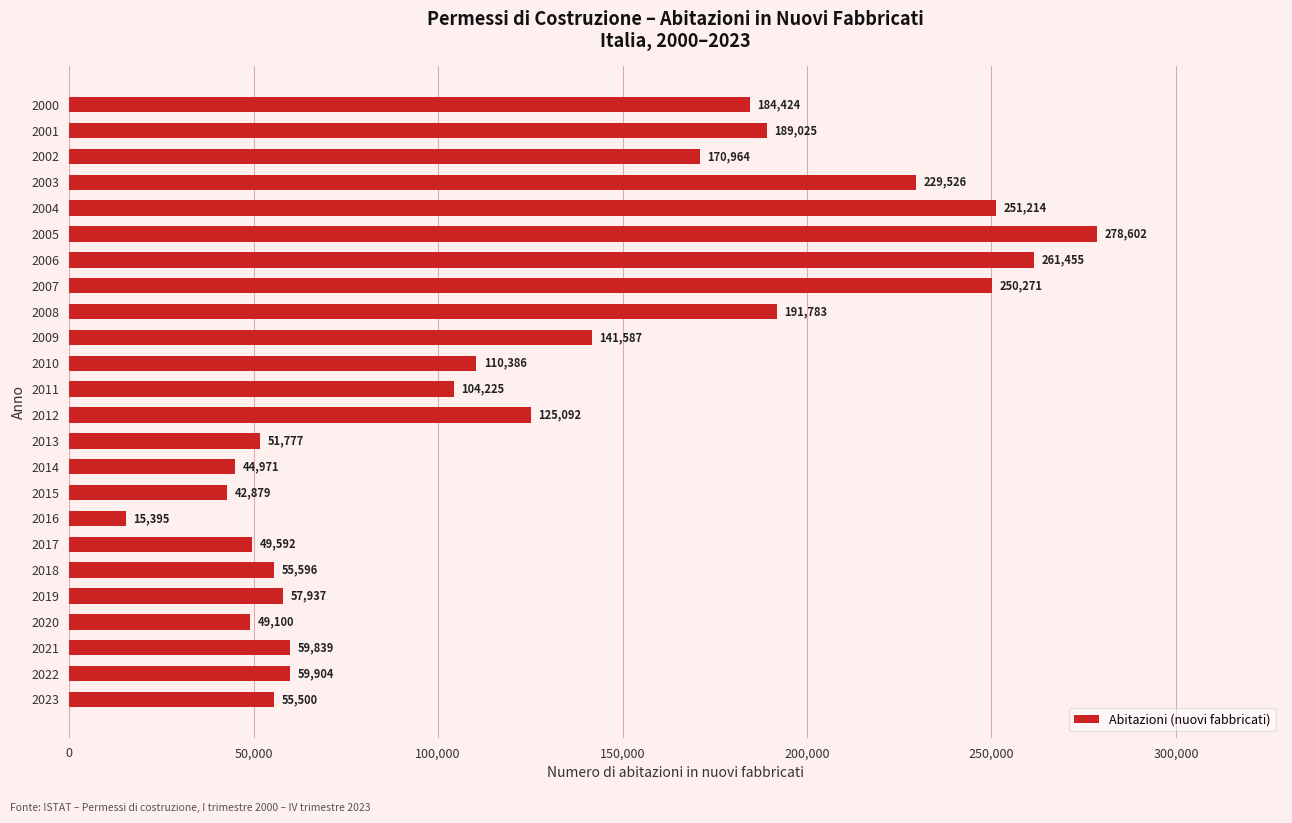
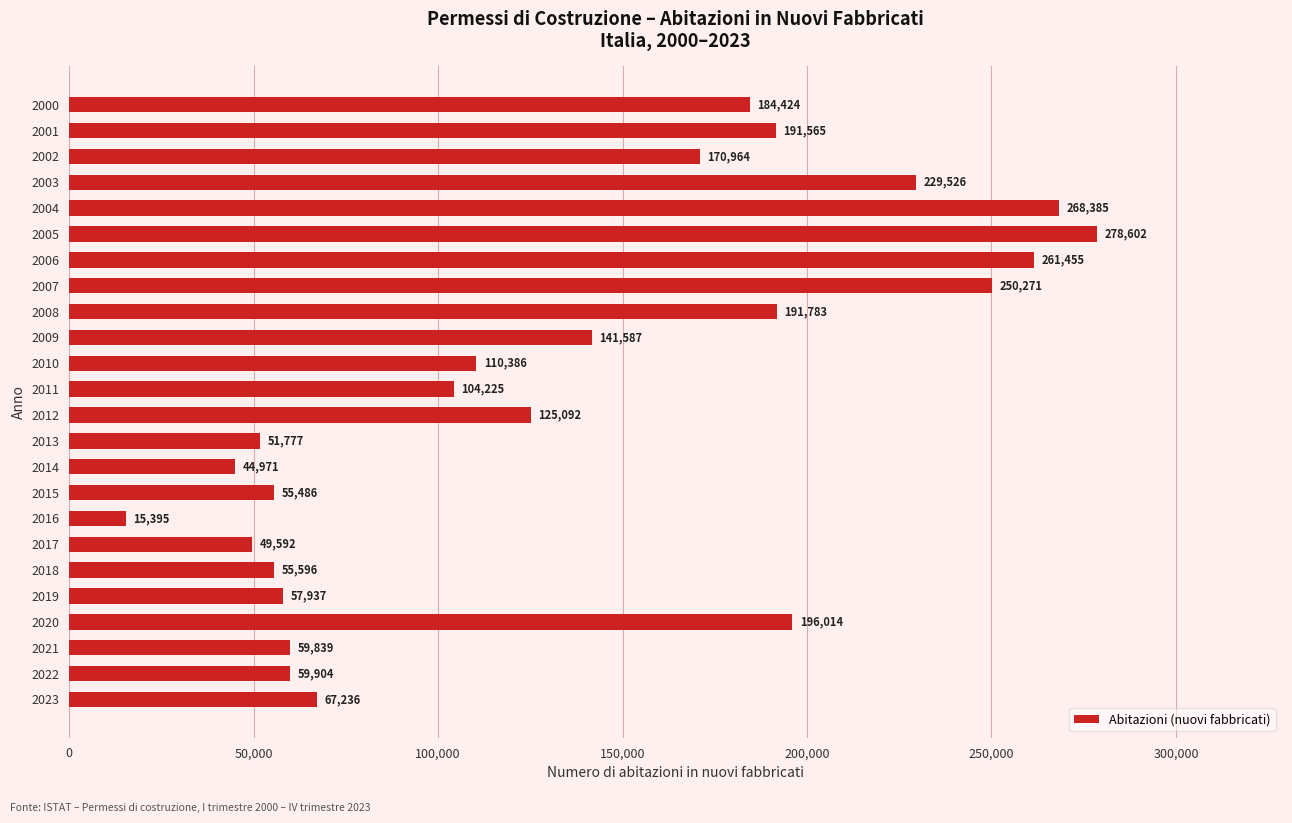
2001: 189,025 -> 191,565
2004: 251,214 -> 268,385
2015: 42,879 -> 55,486
2020: 49,100 -> 196,014
2023: 55,500 -> 67,236
